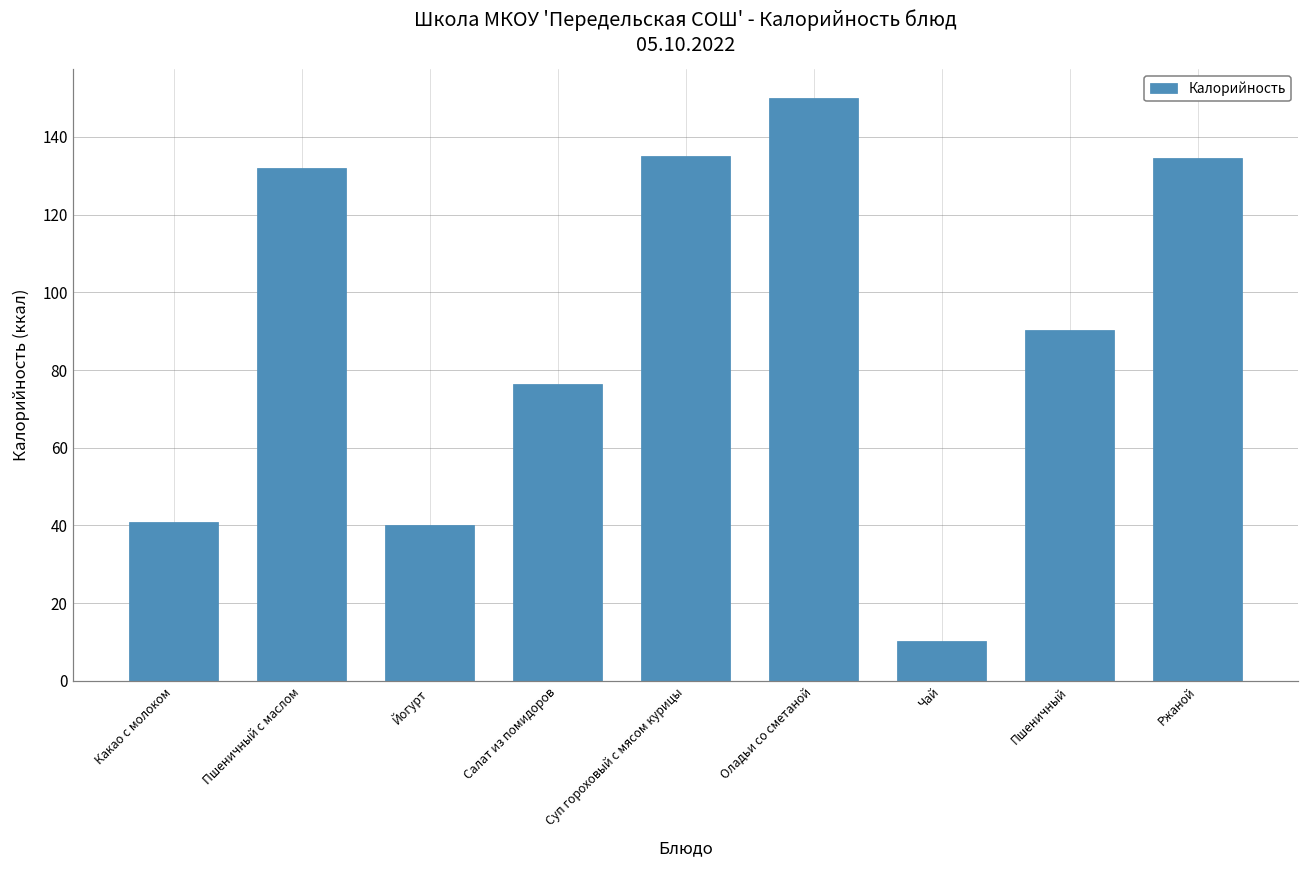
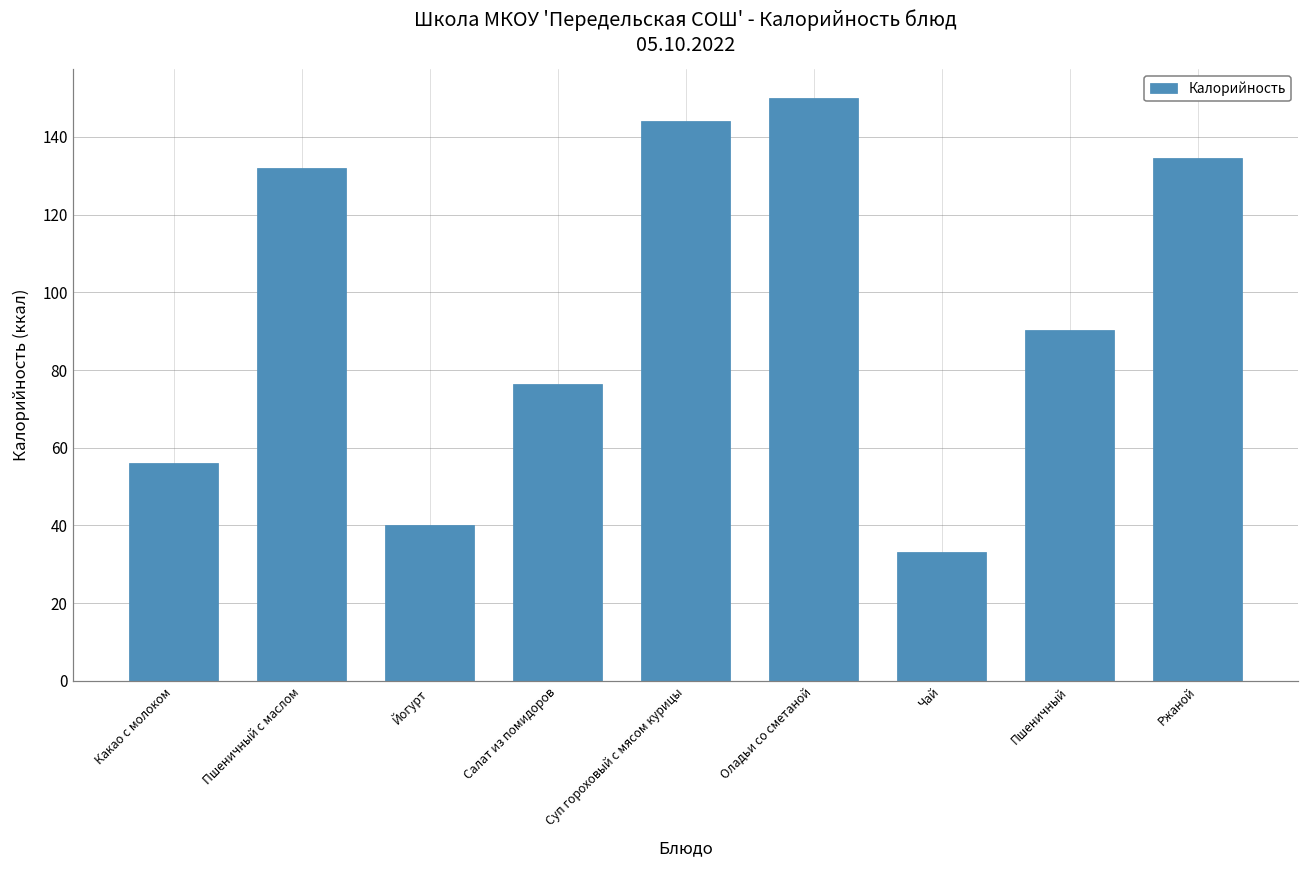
Какао с молоком: 41 -> 56
Суп гороховый с мясом курицы: 135 -> 144
Чай: 10 -> 33
